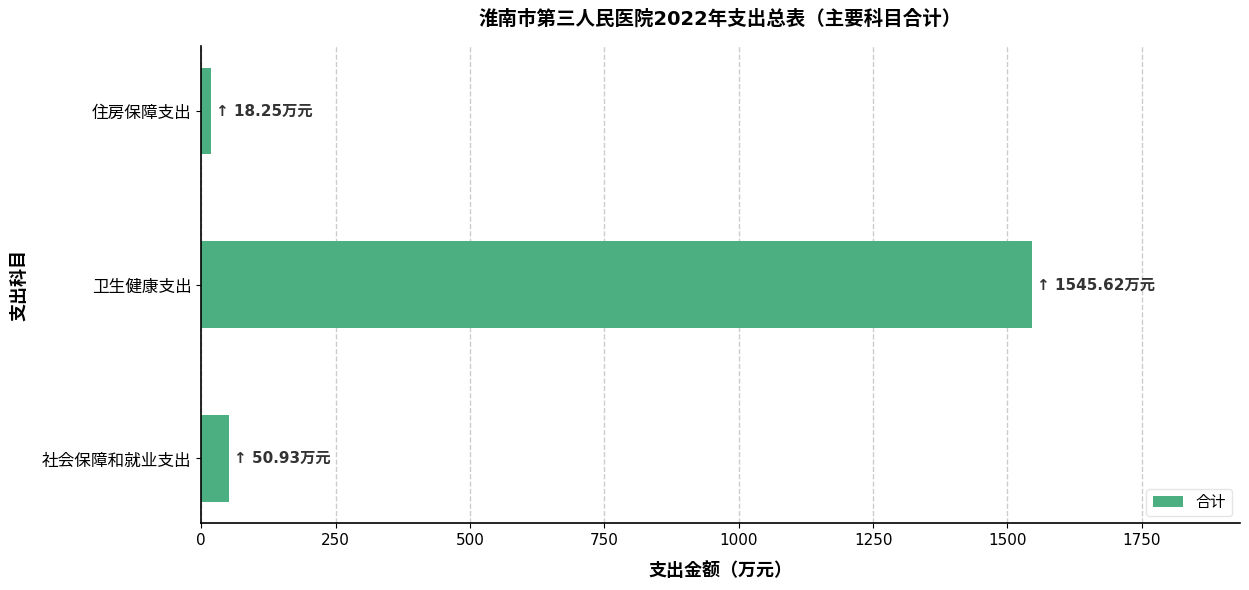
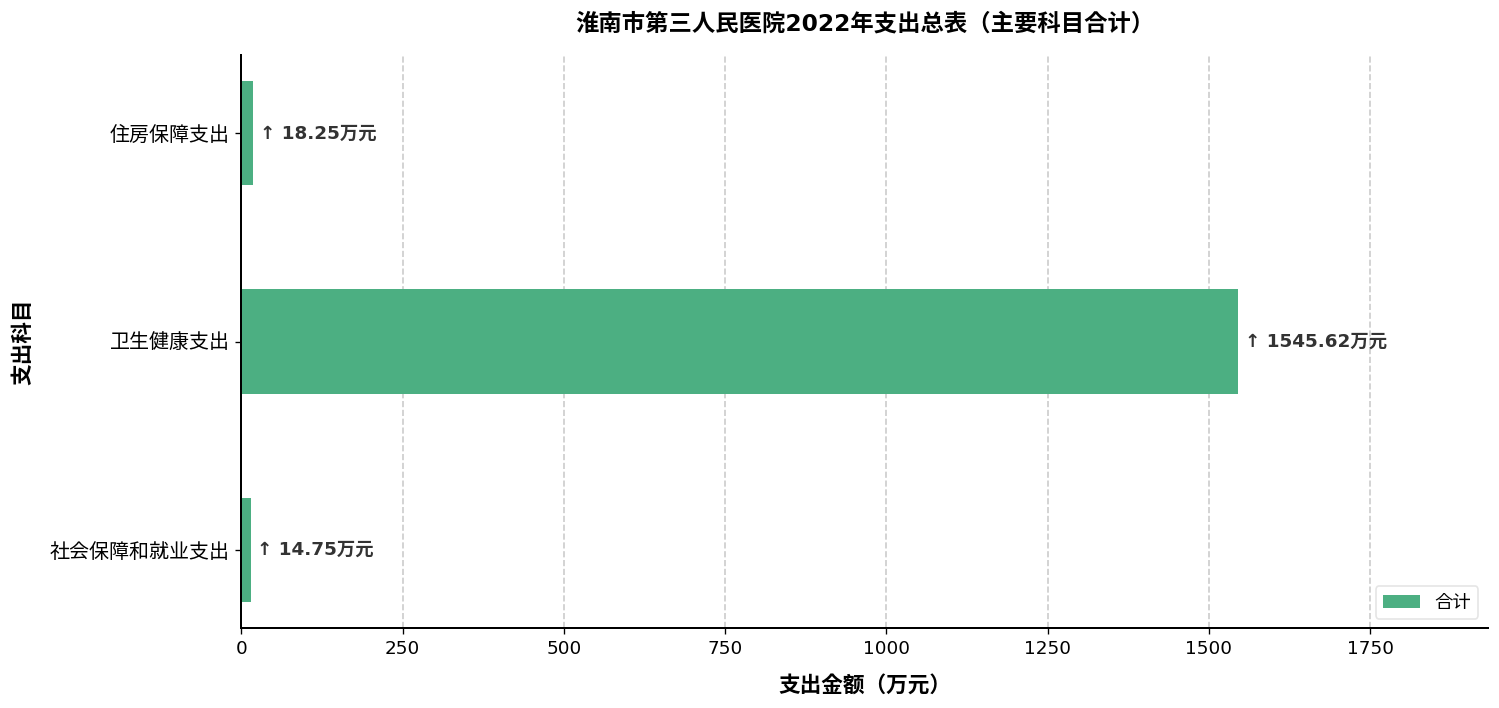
社会保障和就业支出: 50.93 -> 14.75
